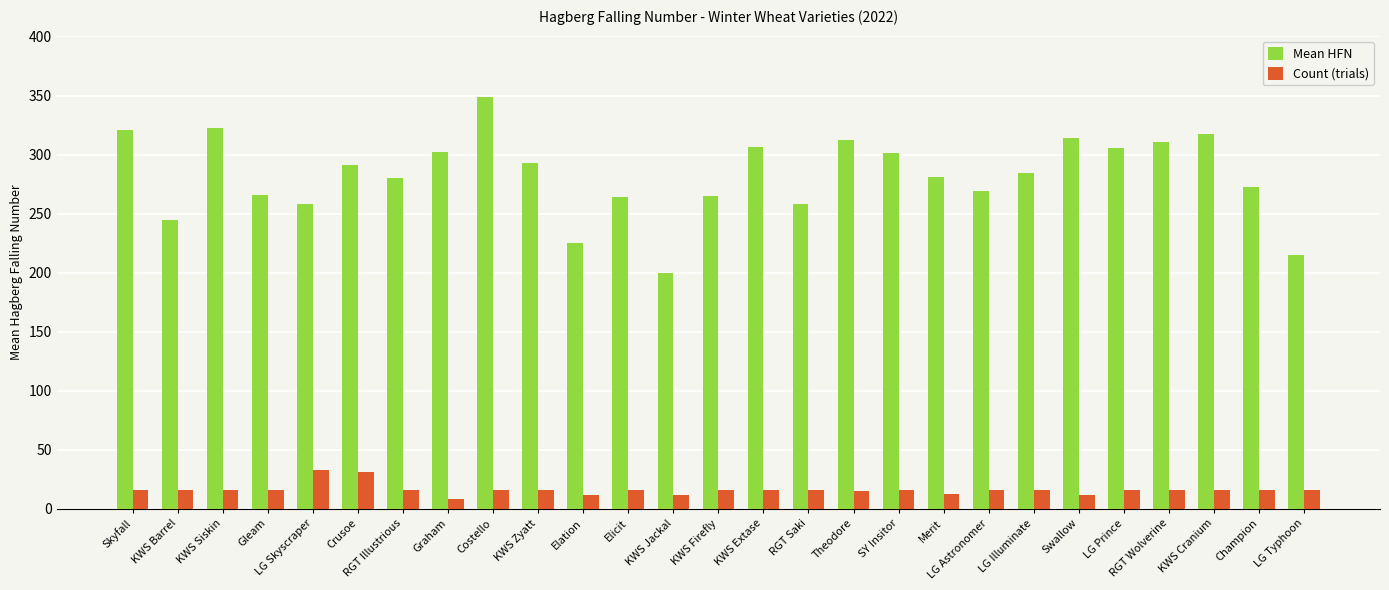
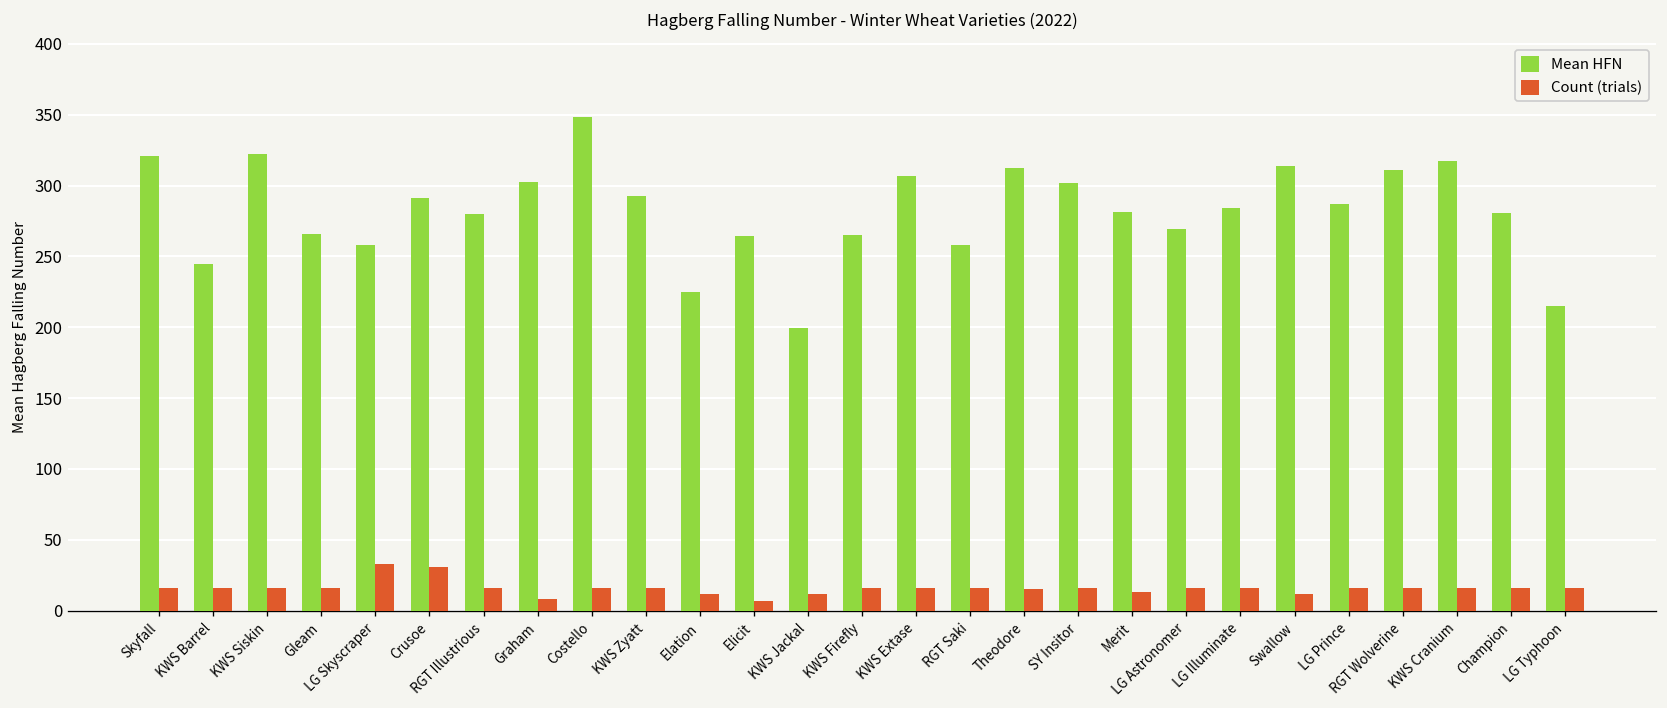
Count (trials), Elicit: 16 -> 7
Mean HFN, LG Prince: 305 -> 287
Mean HFN, Champion: 273 -> 281
